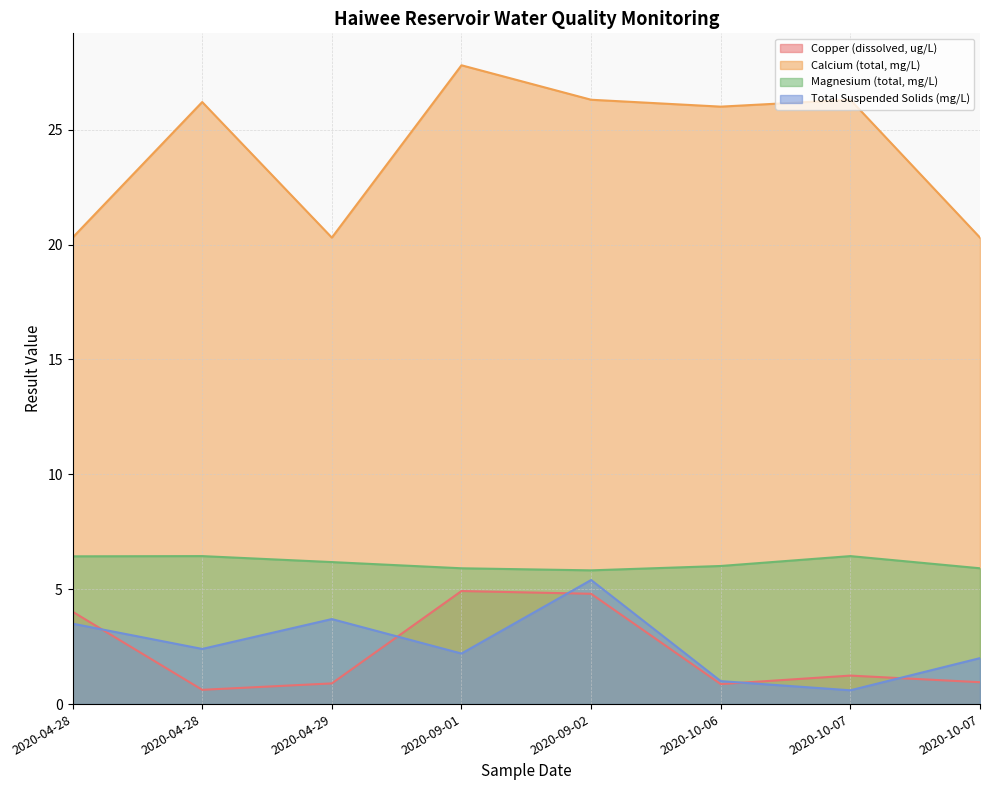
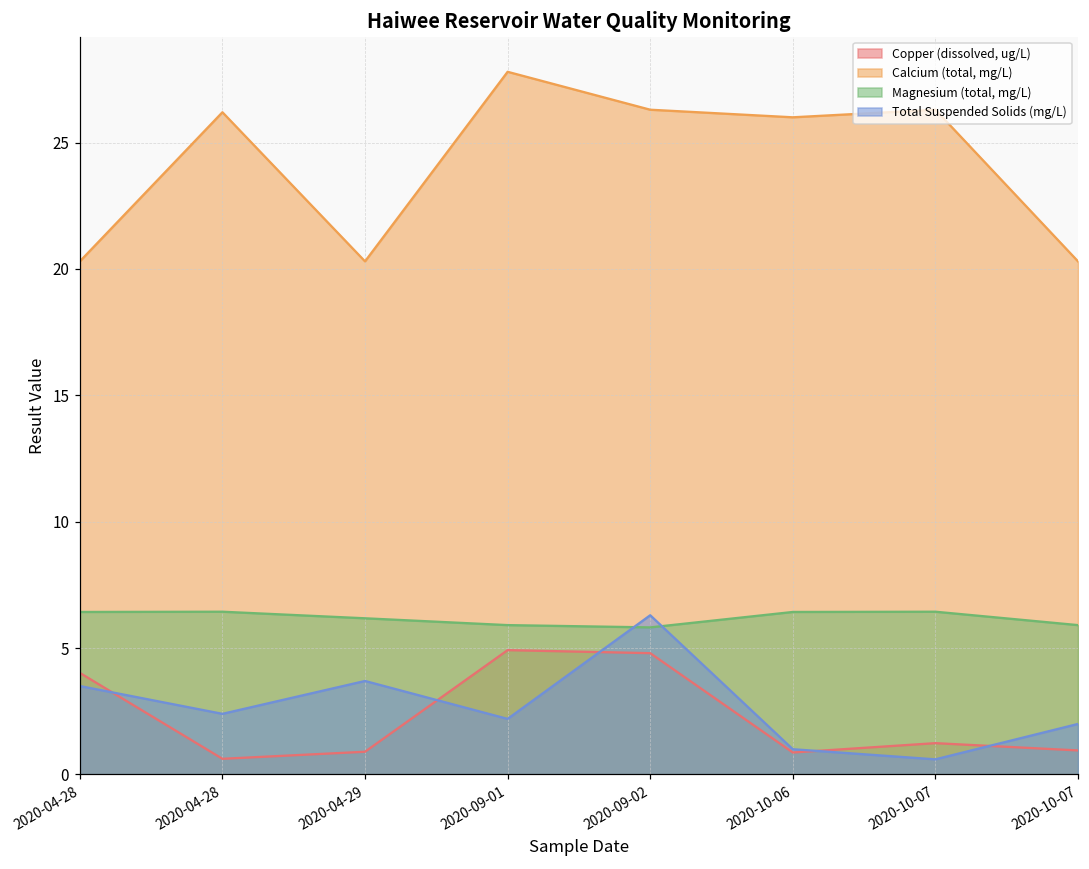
Total Suspended Solids (mg/L), 2020-09-02: 5.4 -> 6.3
Magnesium (total, mg/L), 2020-10-06: 6.0 -> 6.4
